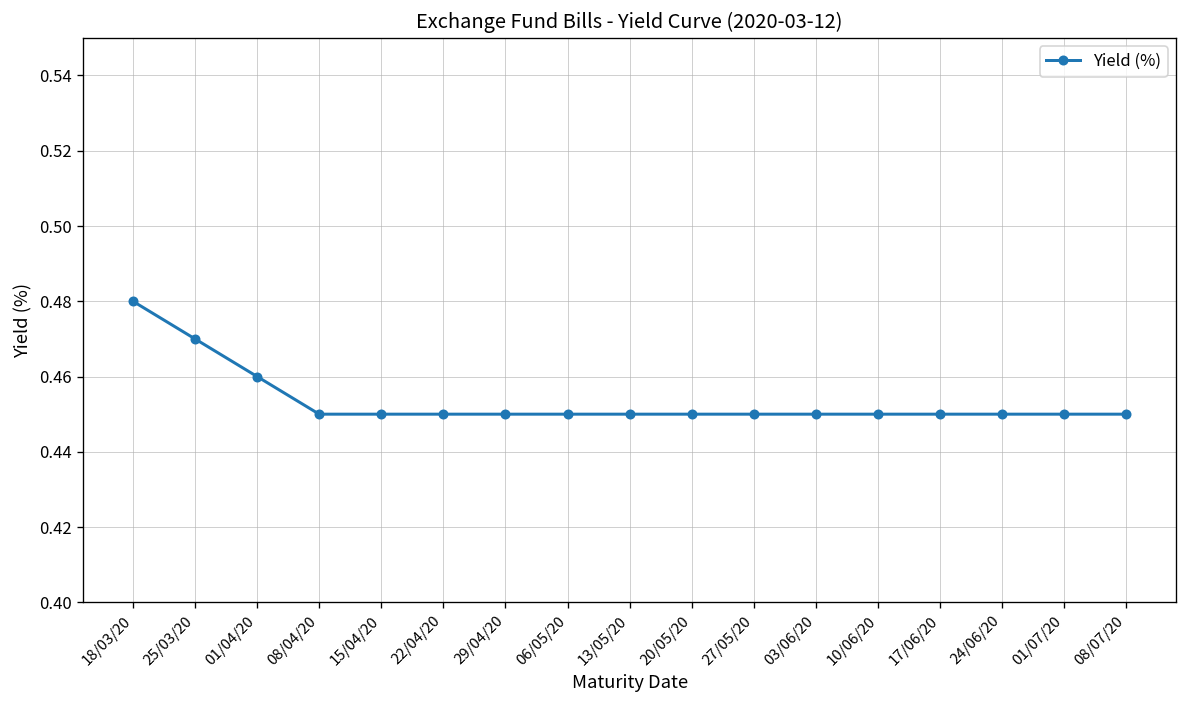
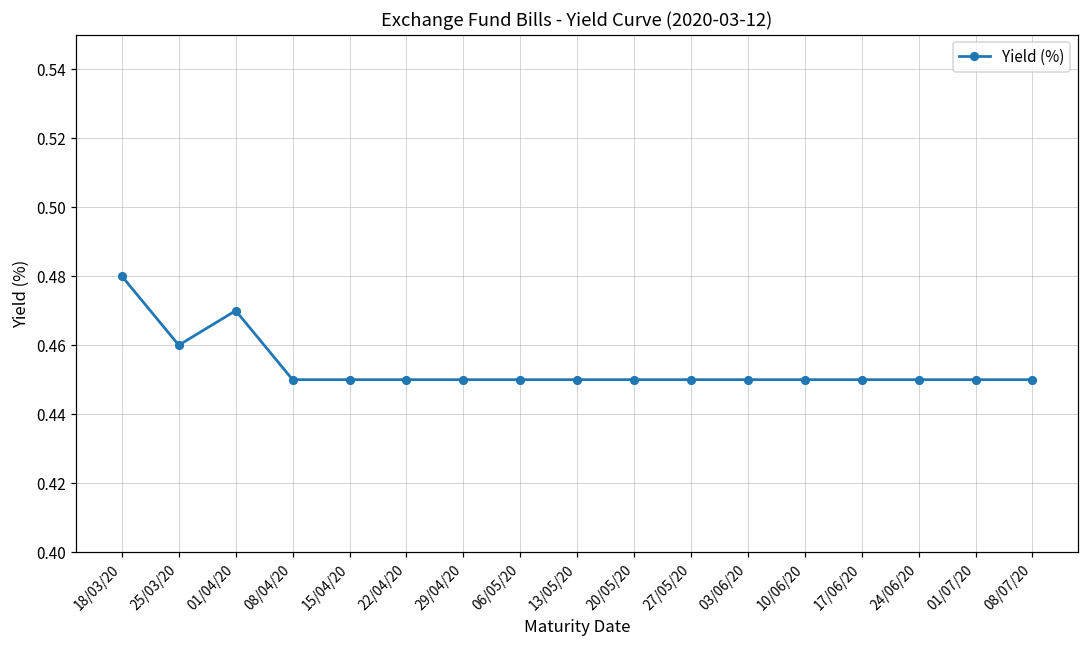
25/03/20: 0.47 -> 0.46
01/04/20: 0.46 -> 0.47
